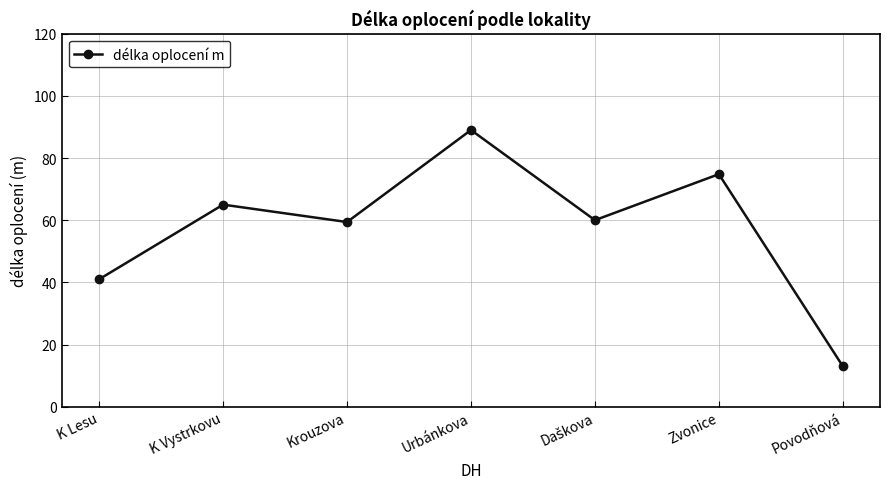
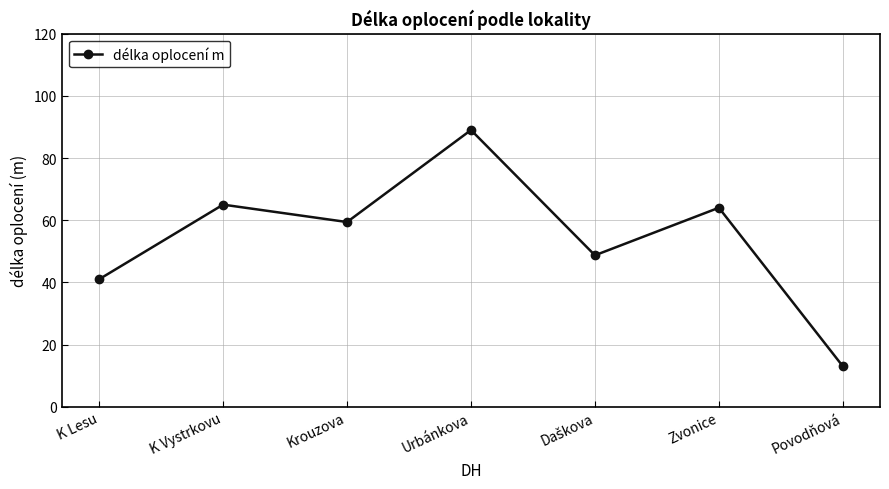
Daškova: 60 -> 49
Zvonice: 75 -> 64
